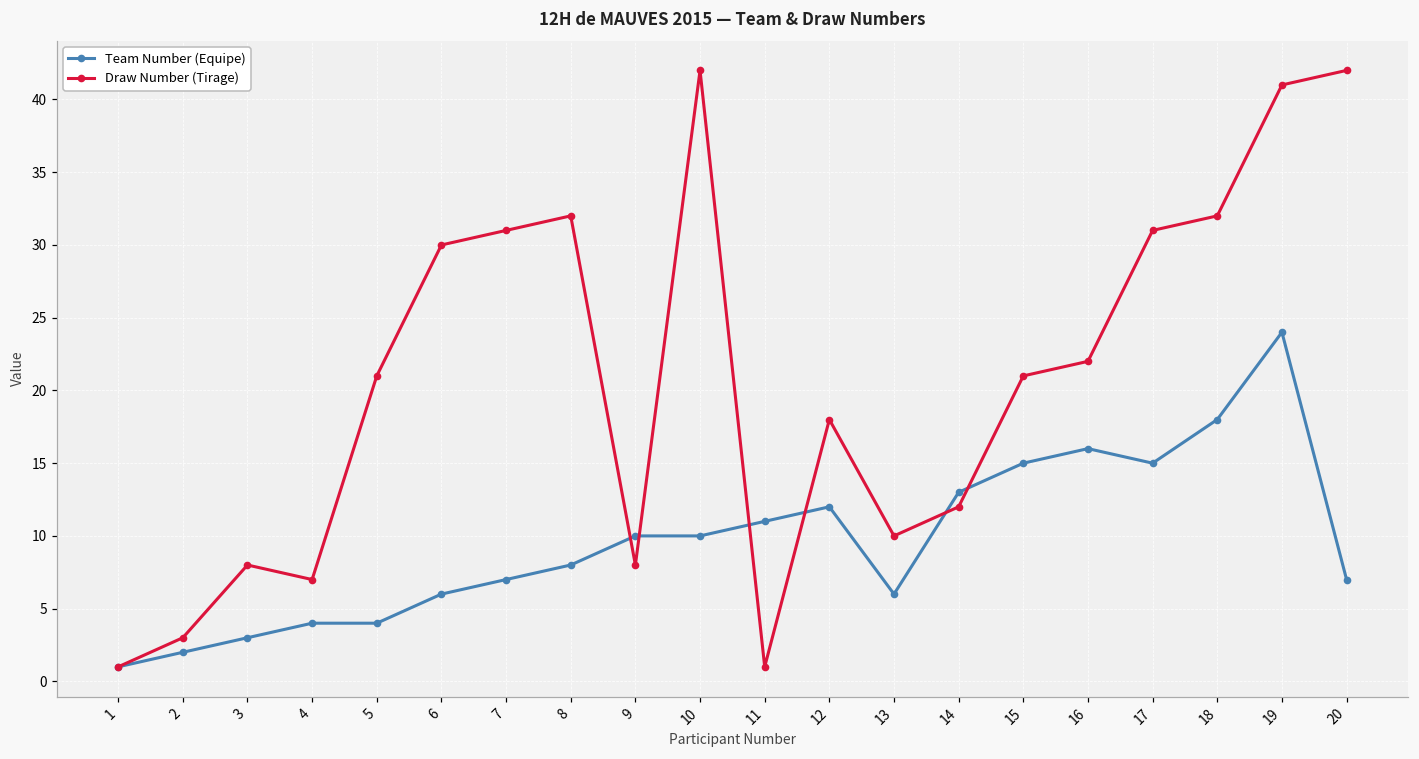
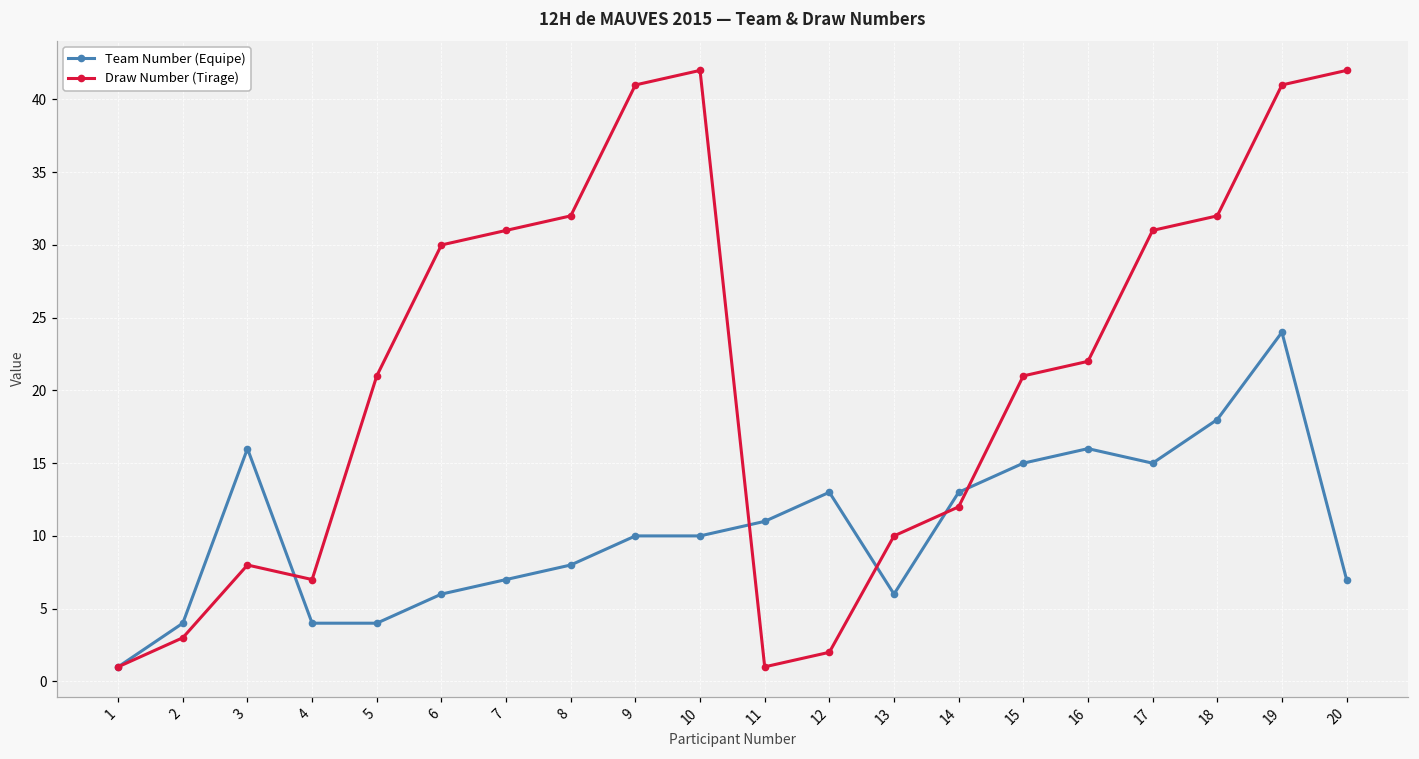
Team Number (Equipe), 2: 2 -> 4
Team Number (Equipe), 3: 3 -> 16
Draw Number (Tirage), 9: 8 -> 41
Team Number (Equipe), 12: 12 -> 13
Draw Number (Tirage), 12: 18 -> 2
